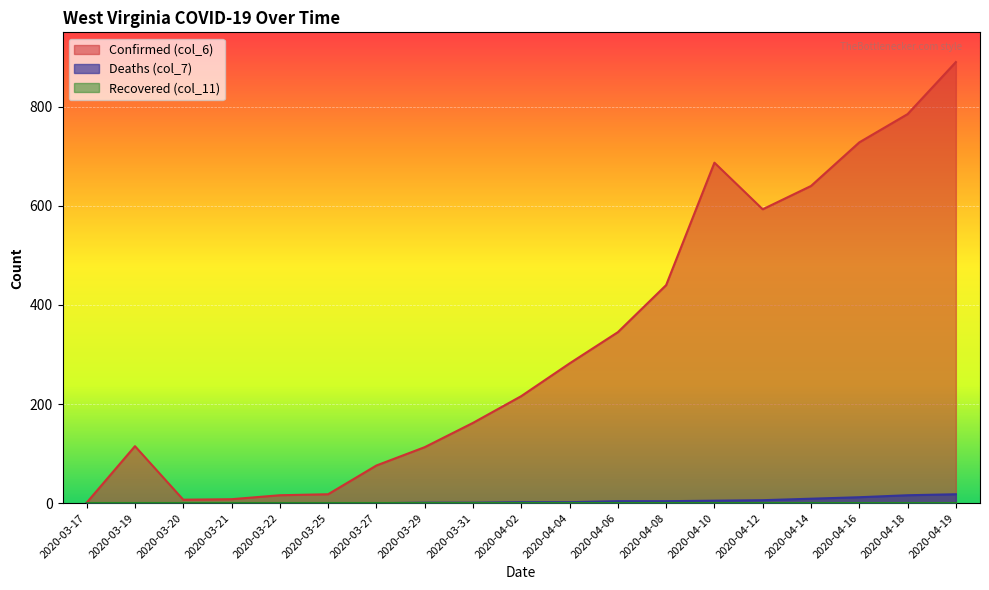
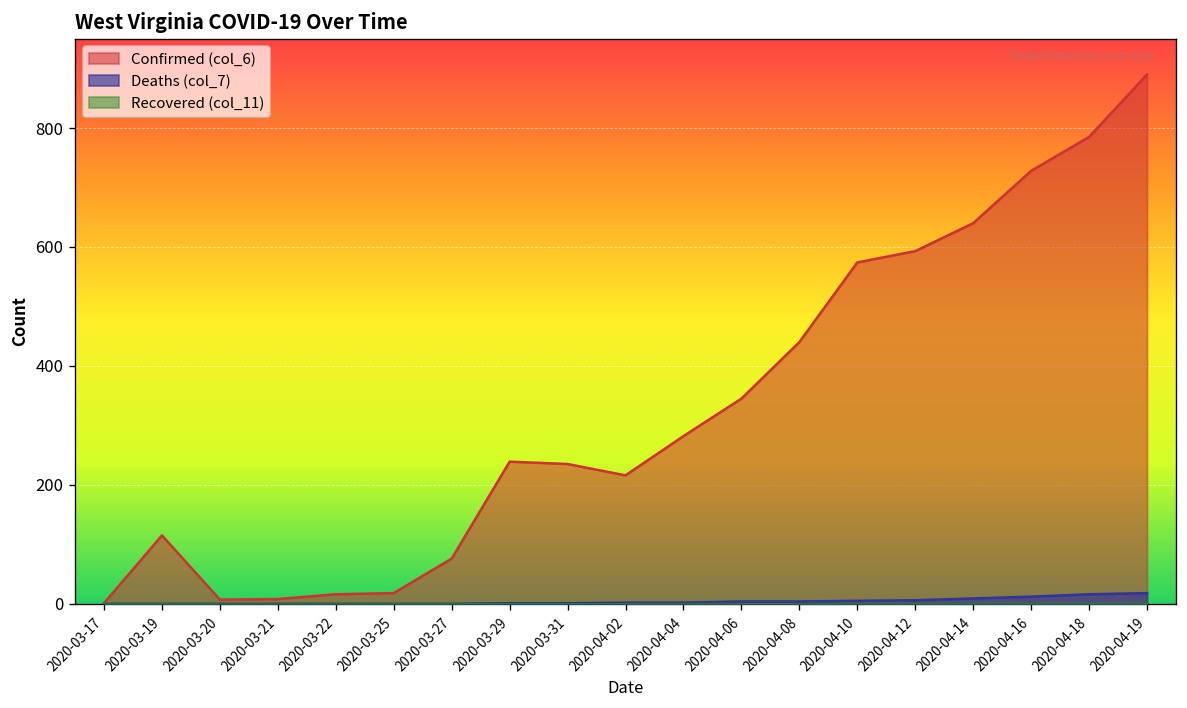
Confirmed (col_6), 2020-03-29: 110 -> 240
Confirmed (col_6), 2020-03-31: 160 -> 240
Confirmed (col_6), 2020-04-10: 690 -> 570
